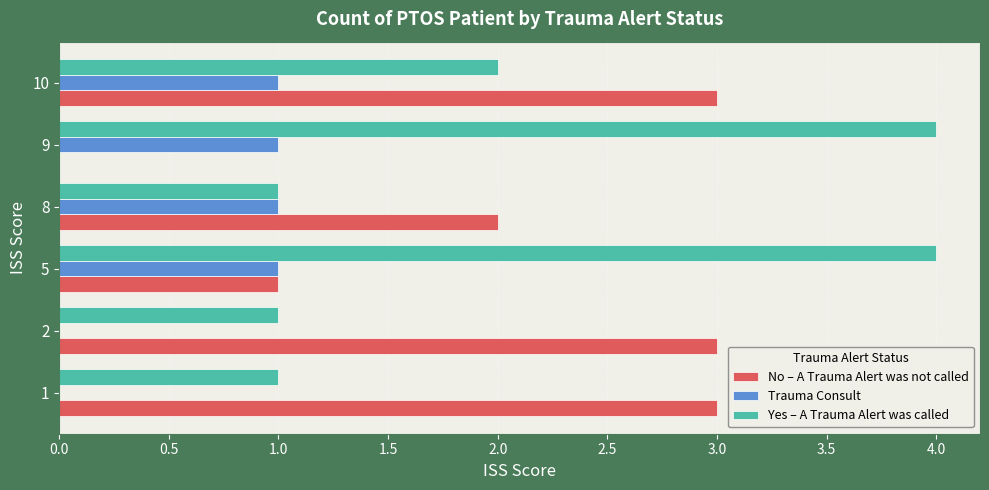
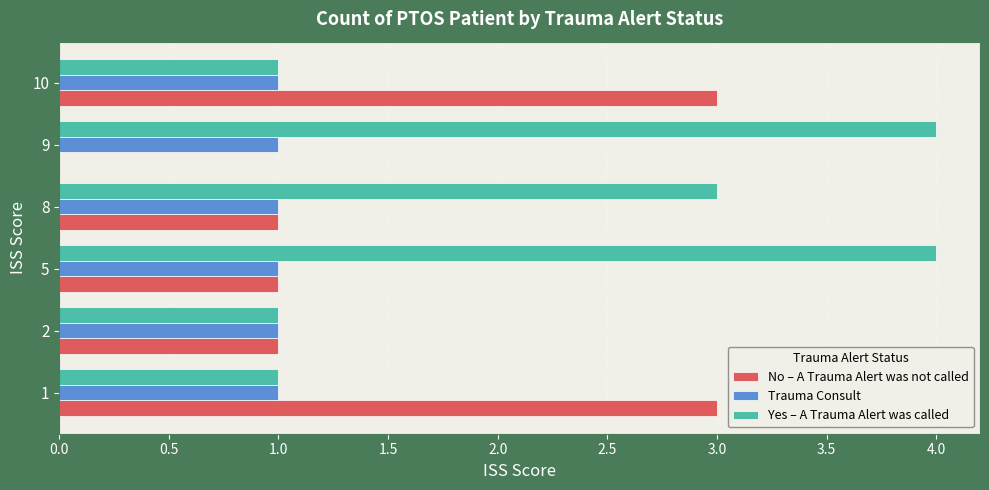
Yes – A Trauma Alert was called, 10: 2 -> 1
Yes – A Trauma Alert was called, 8: 1 -> 3
No – A Trauma Alert was not called, 8: 2 -> 1
Trauma Consult, 2: 0 -> 1
No – A Trauma Alert was not called, 2: 3 -> 1
Trauma Consult, 1: 0 -> 1
